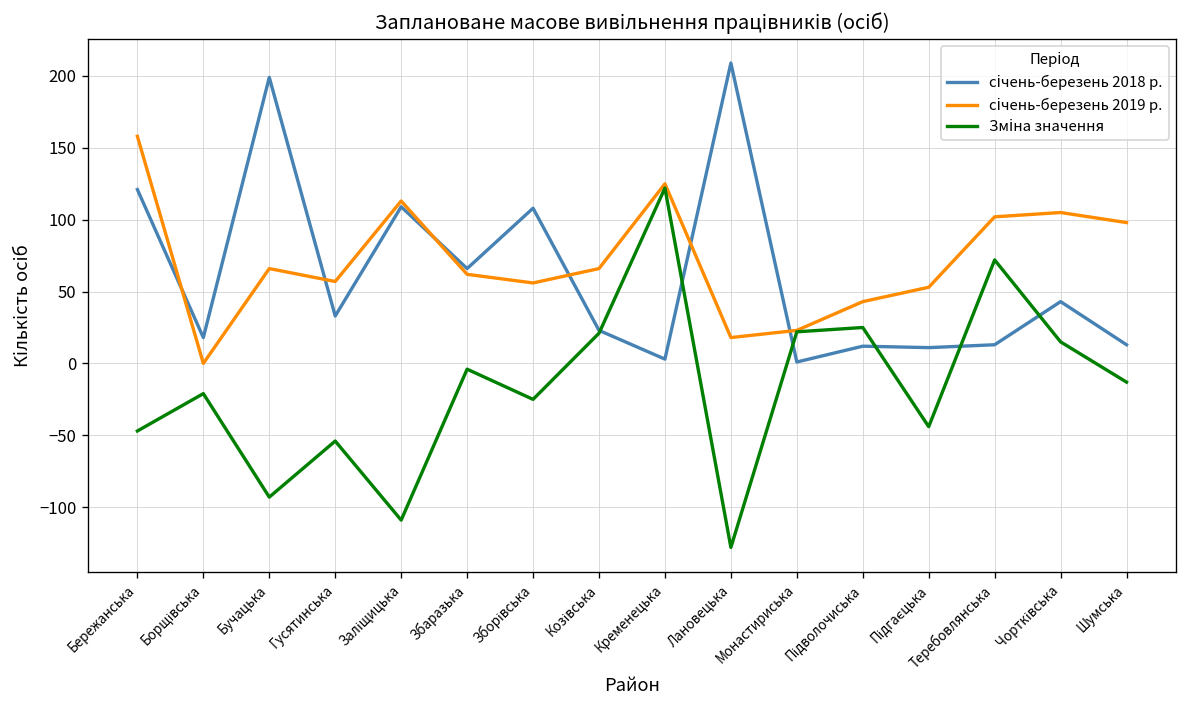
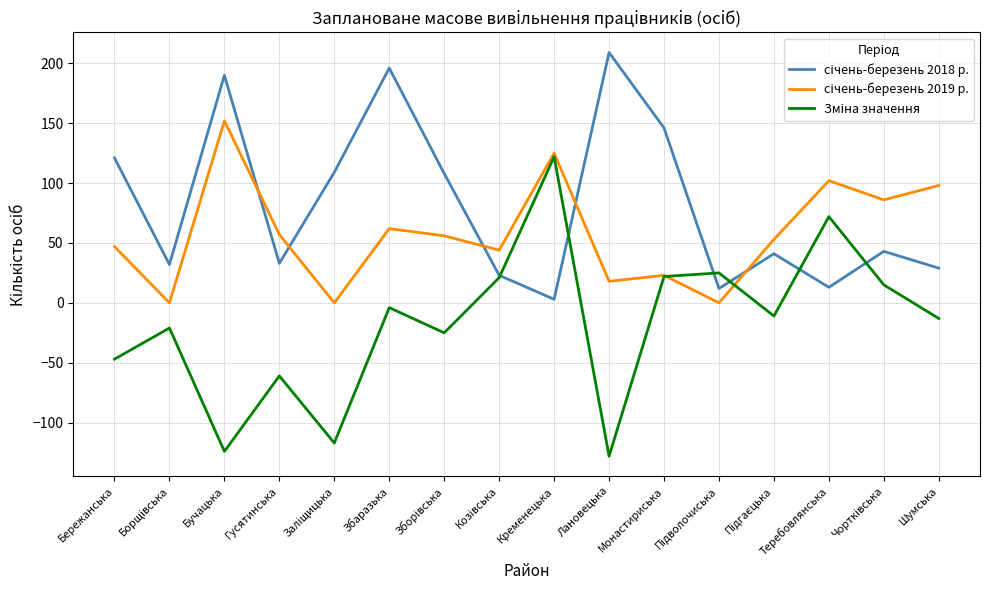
січень-березень 2019 р., Бережанська: 158 -> 47
січень-березень 2018 р., Борщівська: 18 -> 32
січень-березень 2018 р., Бучацька: 199 -> 190
січень-березень 2019 р., Бучацька: 66 -> 152
Зміна значення, Бучацька: -93 -> -124
Зміна значення, Гусятинська: -54 -> -61
січень-березень 2019 р., Заліщицька: 113 -> 0
Зміна значення, Заліщицька: -109 -> -117
січень-березень 2018 р., Збаразька: 66 -> 196
січень-березень 2019 р., Козівська: 66 -> 44
січень-березень 2018 р., Монастириська: 1 -> 146
січень-березень 2019 р., Підволочиська: 43 -> 0
січень-березень 2018 р., Підгаєцька: 11 -> 41
Зміна значення, Підгаєцька: -44 -> -11
січень-березень 2019 р., Чортківська: 105 -> 86
січень-березень 2018 р., Шумська: 13 -> 29
